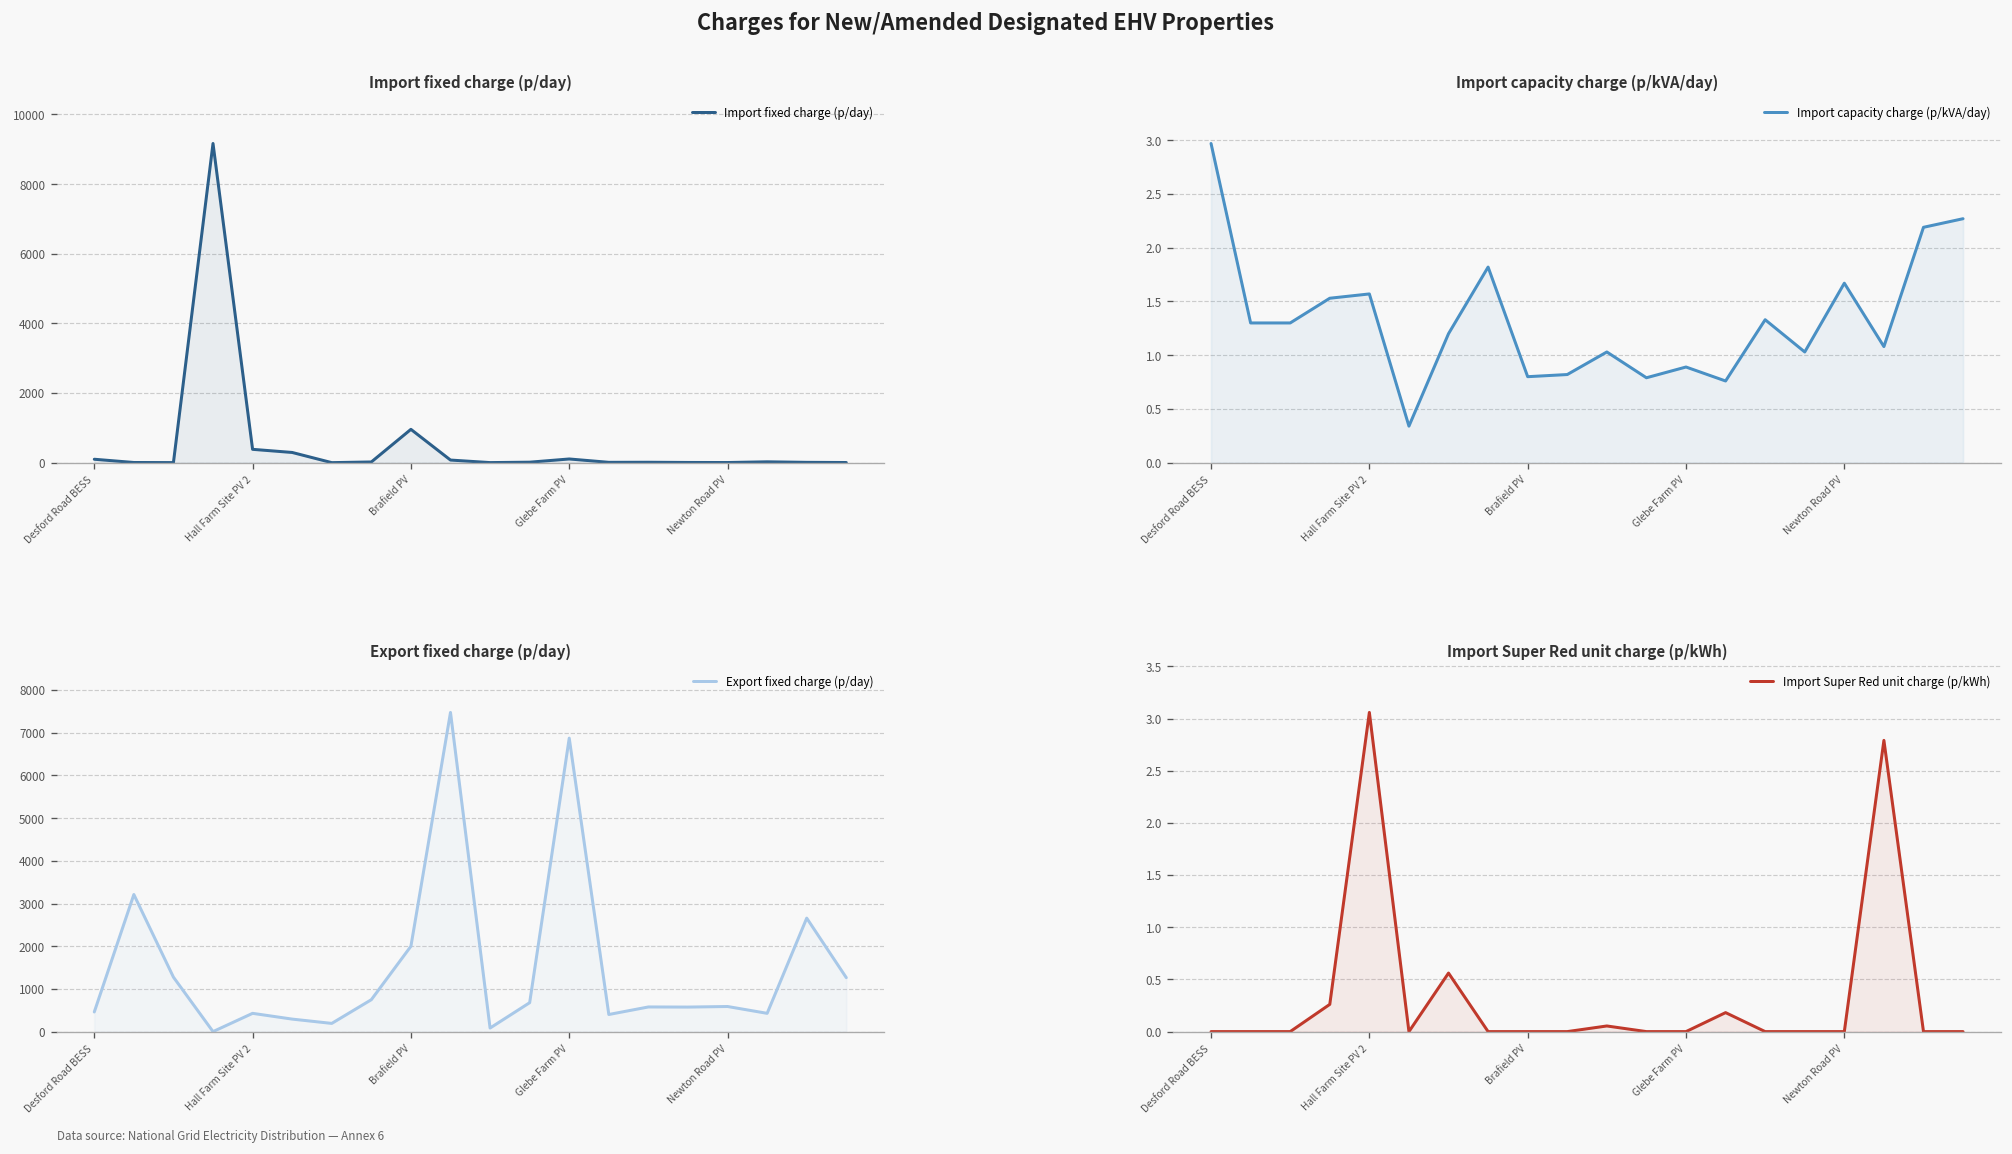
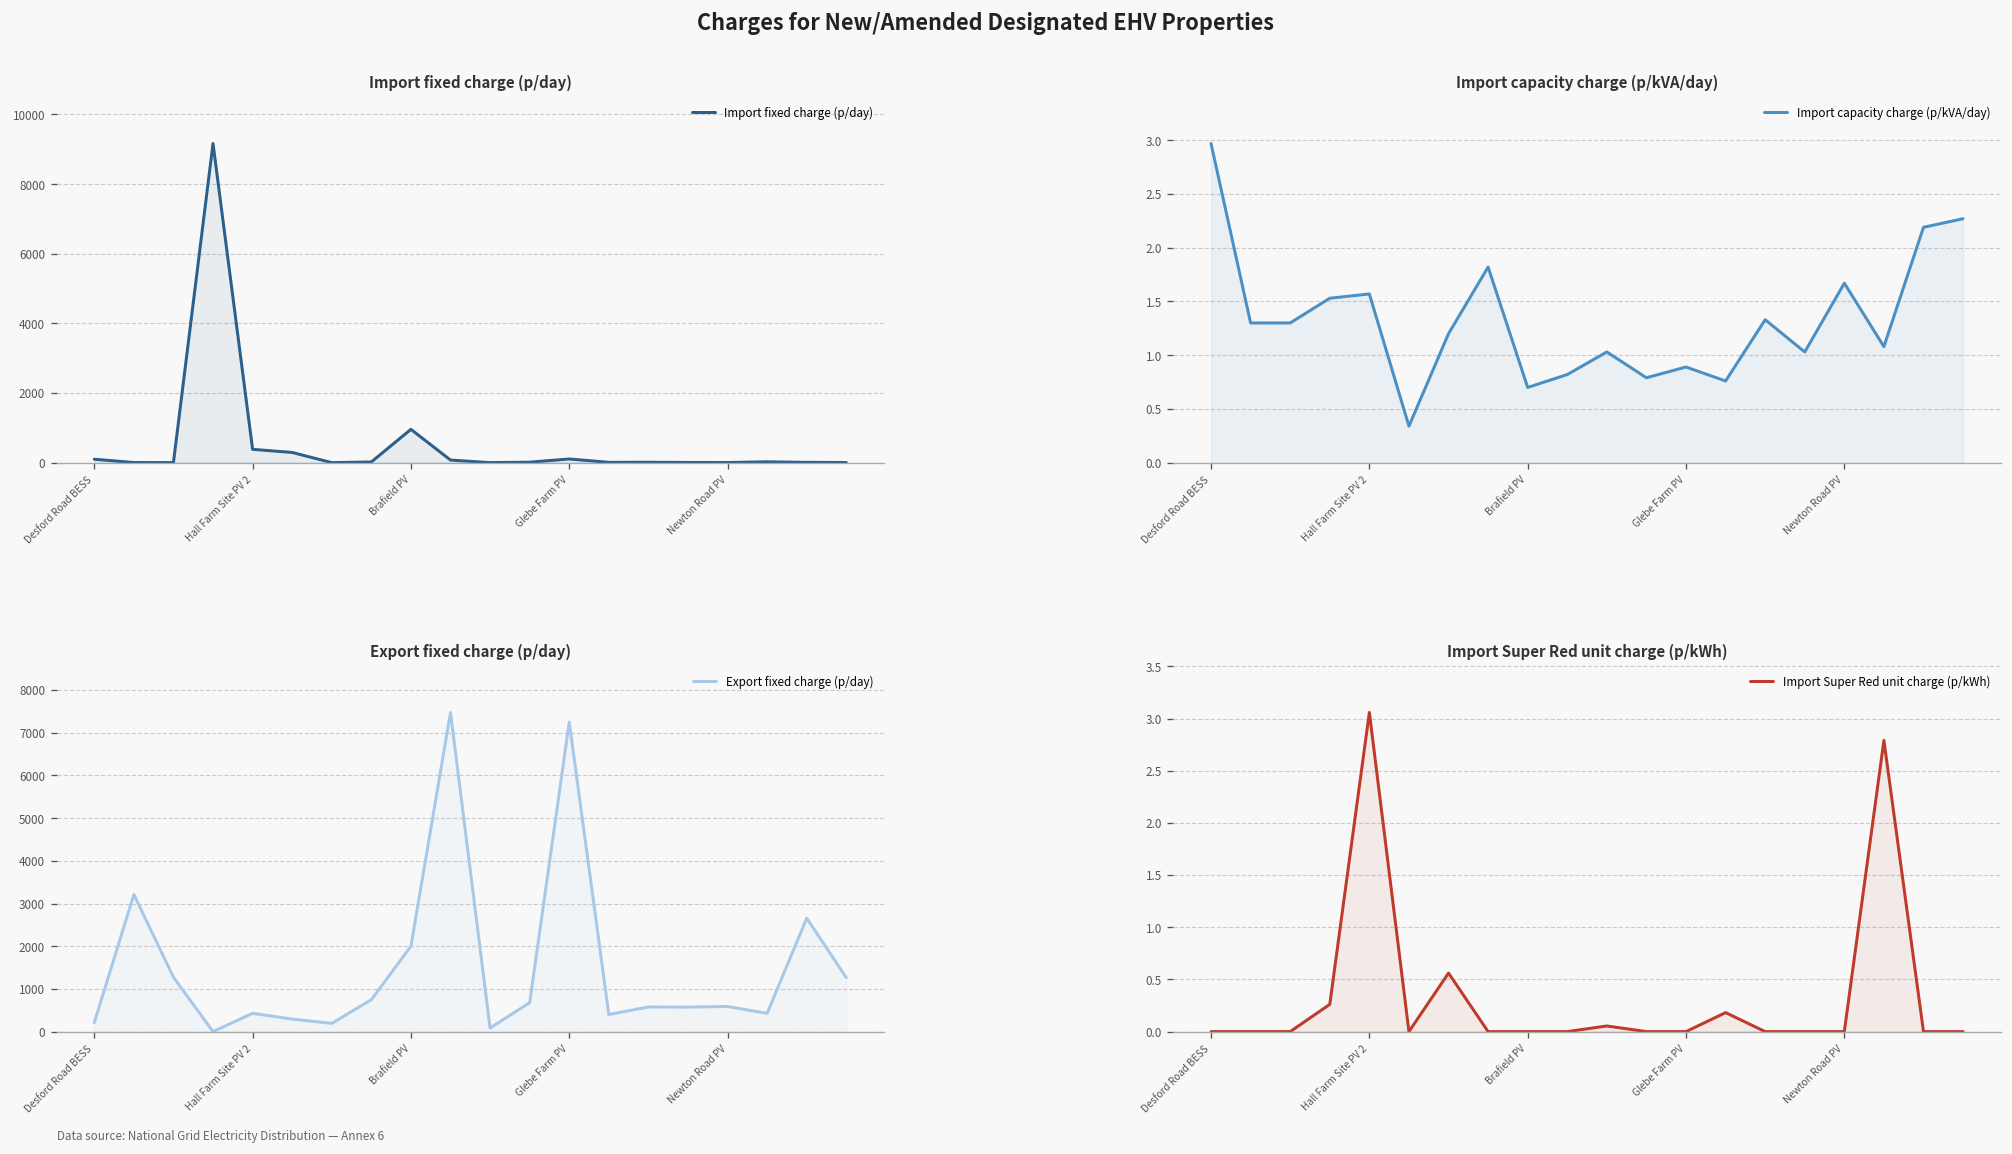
Import capacity charge (p/kVA/day), Brafield PV: 0.8 -> 0.7
Export fixed charge (p/day), Desford Road BESS: 500 -> 200
Export fixed charge (p/day), Glebe Farm PV: 6900 -> 7300
